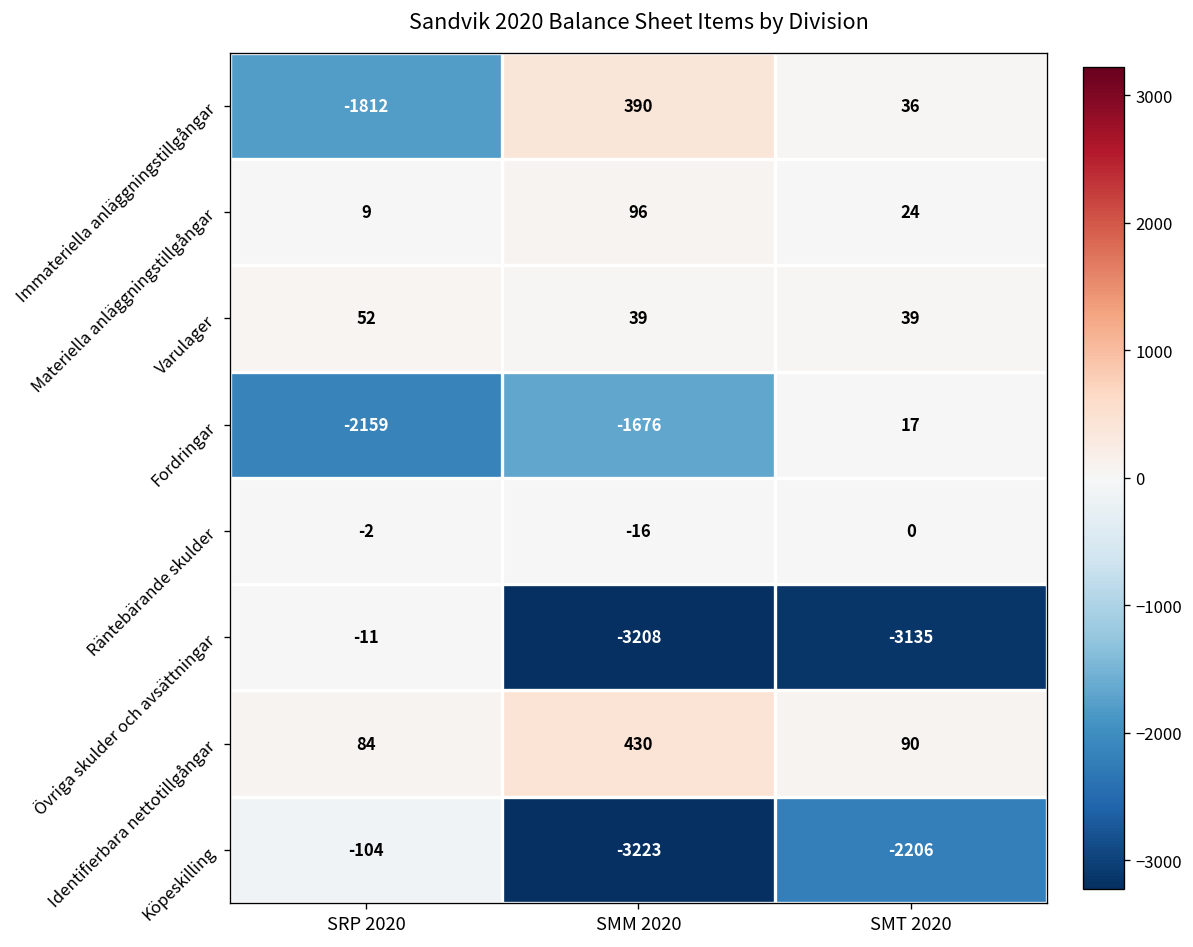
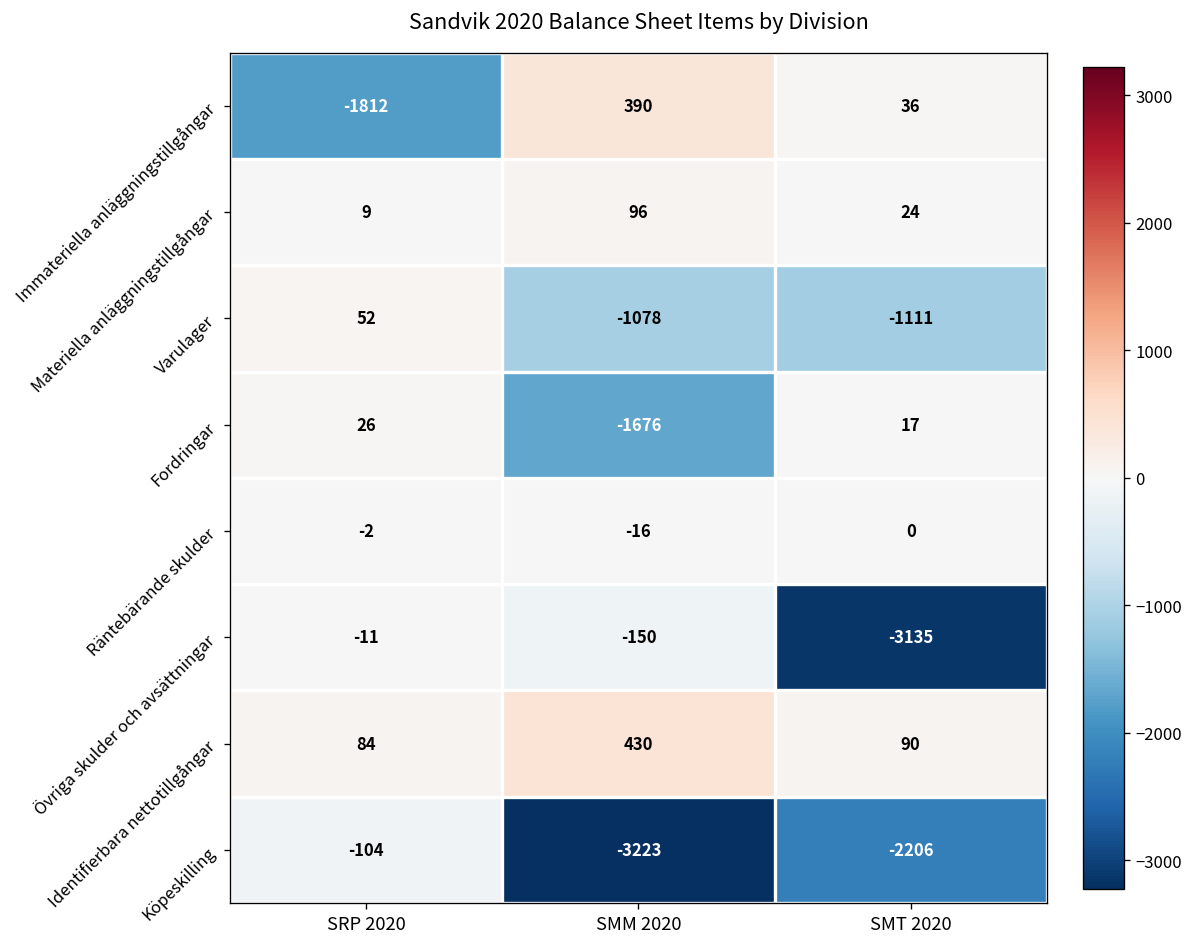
Varulager, SMM 2020: 39 -> -1078
Varulager, SMT 2020: 39 -> -1111
Fordringar, SRP 2020: -2159 -> 26
Övriga skulder och avsättningar, SMM 2020: -3208 -> -150
